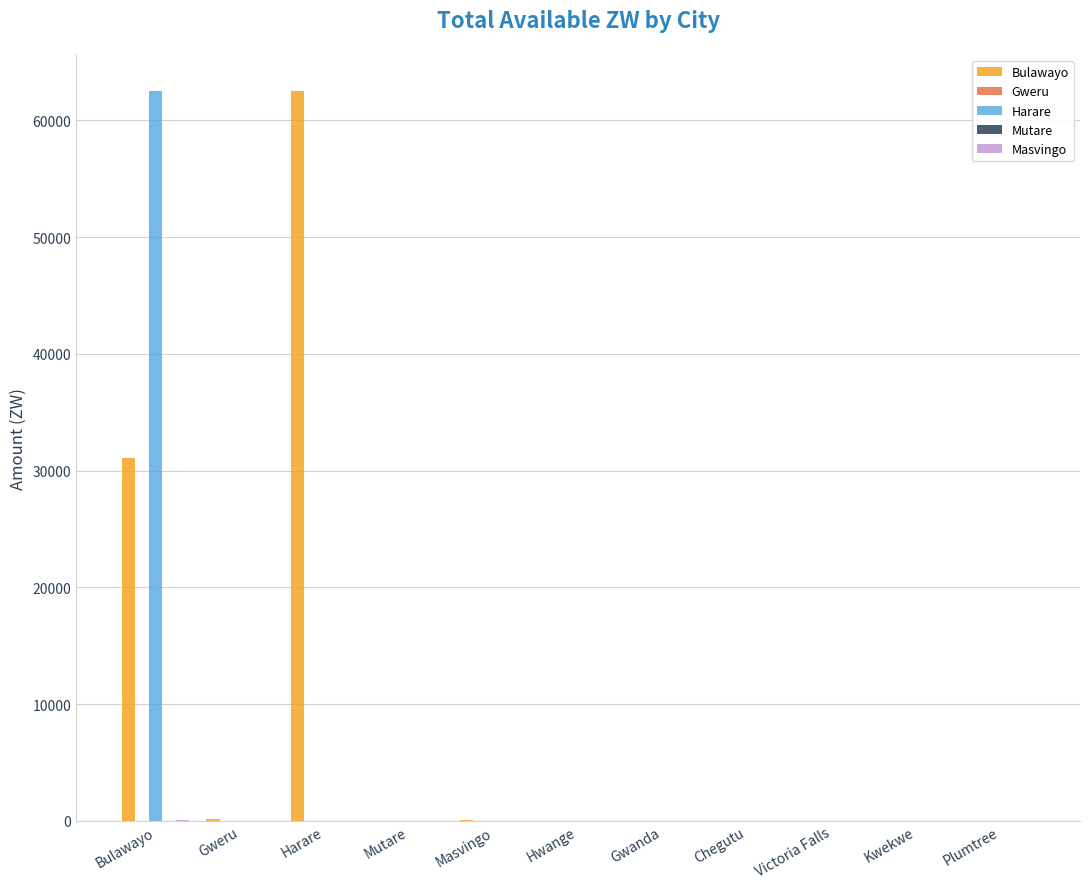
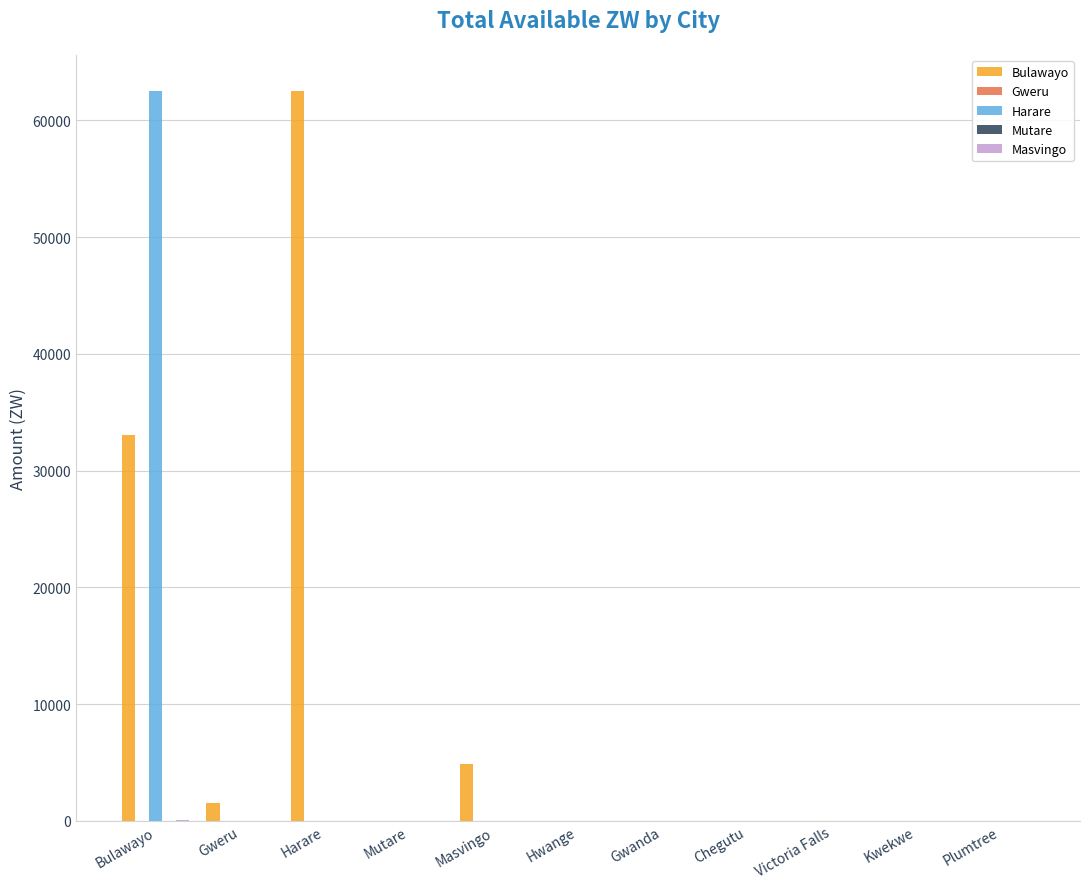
Bulawayo, Bulawayo: 31100 -> 33000
Bulawayo, Gweru: 100 -> 1600
Bulawayo, Masvingo: 0 -> 4800
